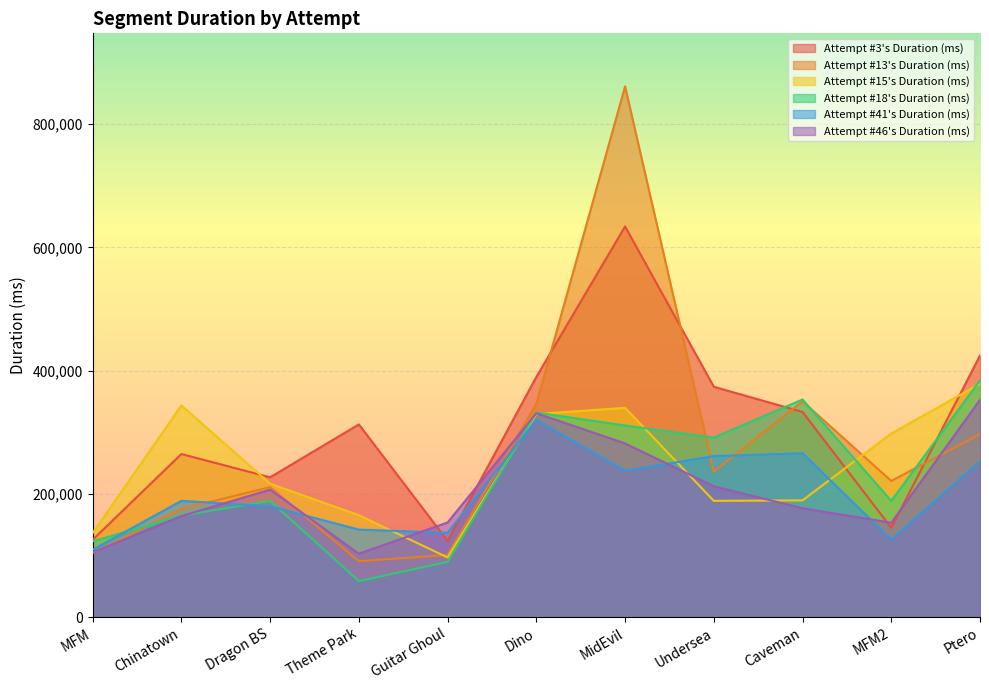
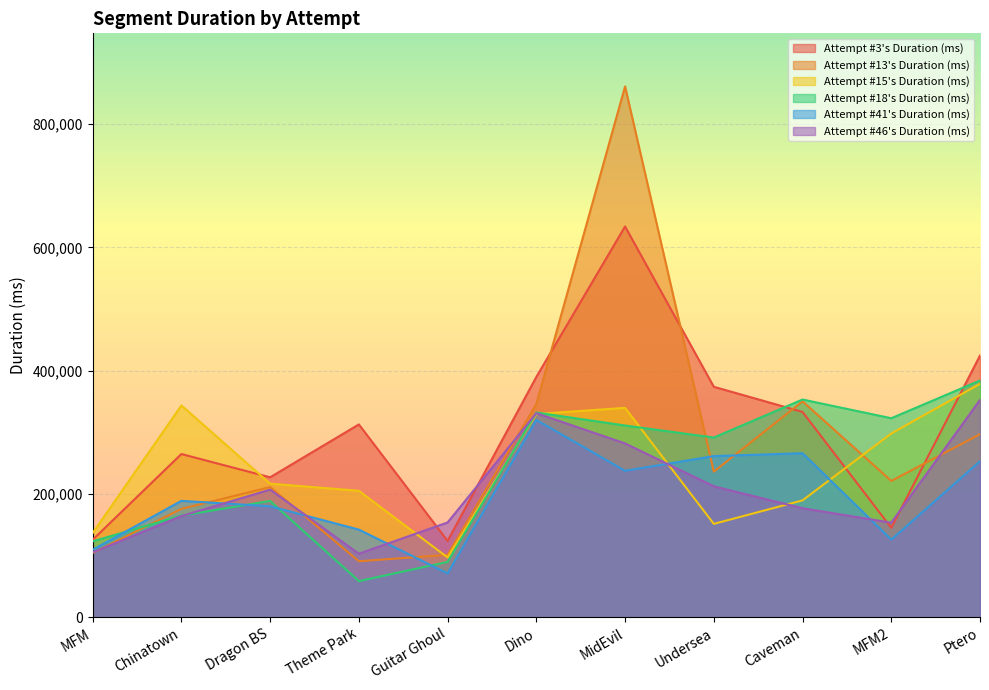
Attempt #15's Duration (ms), Theme Park: 170,000 -> 210,000
Attempt #41's Duration (ms), Guitar Ghoul: 140,000 -> 70,000
Attempt #15's Duration (ms), Undersea: 190,000 -> 150,000
Attempt #18's Duration (ms), MFM2: 190,000 -> 320,000
